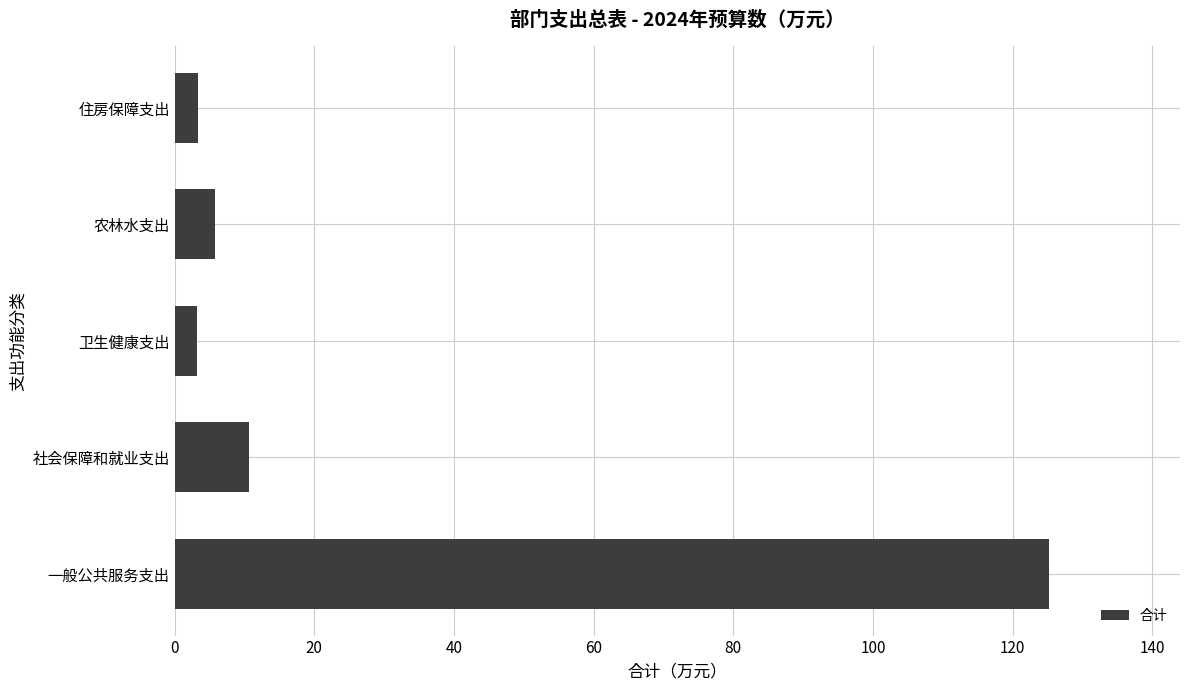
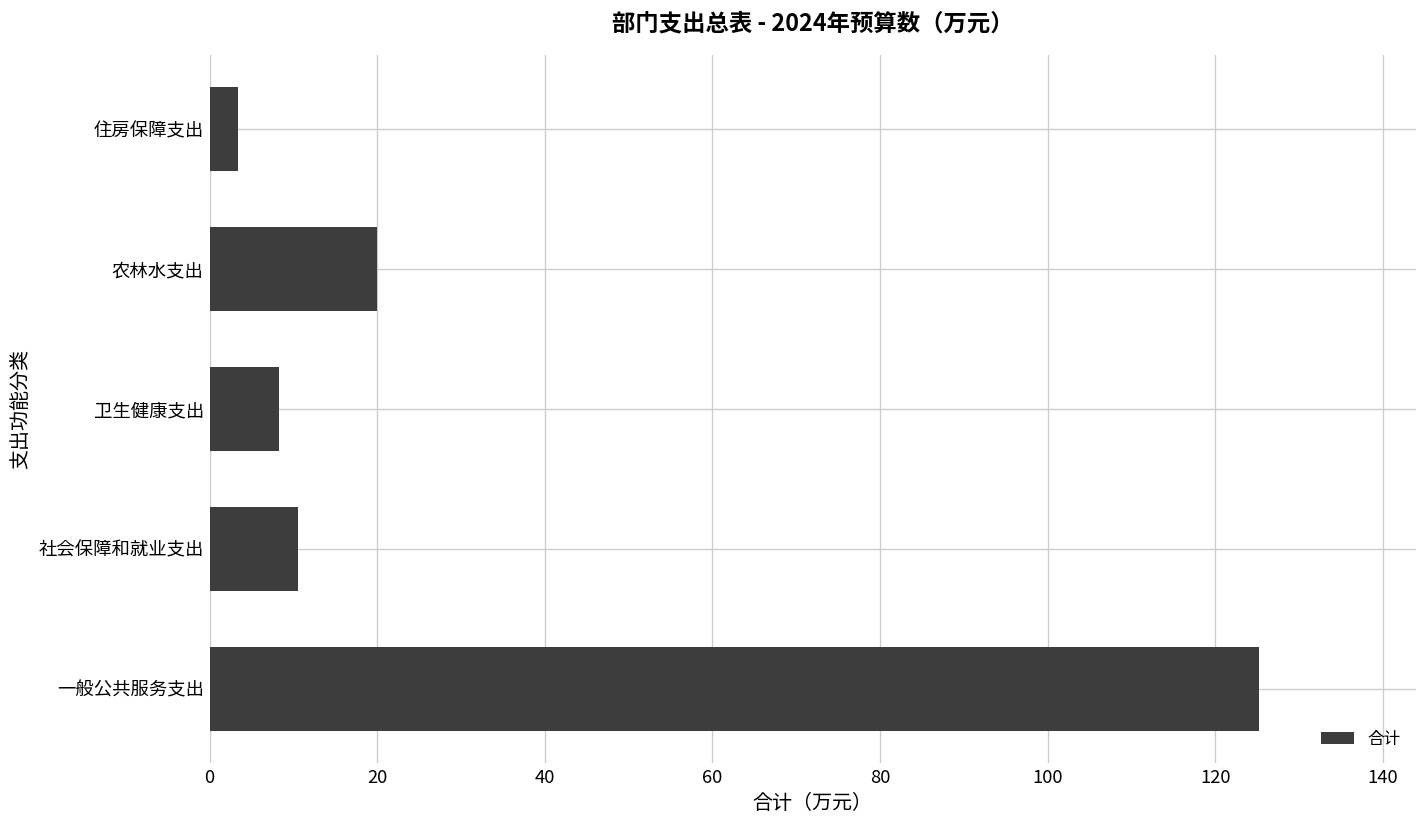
农林水支出: 6 -> 20
卫生健康支出: 3 -> 8
